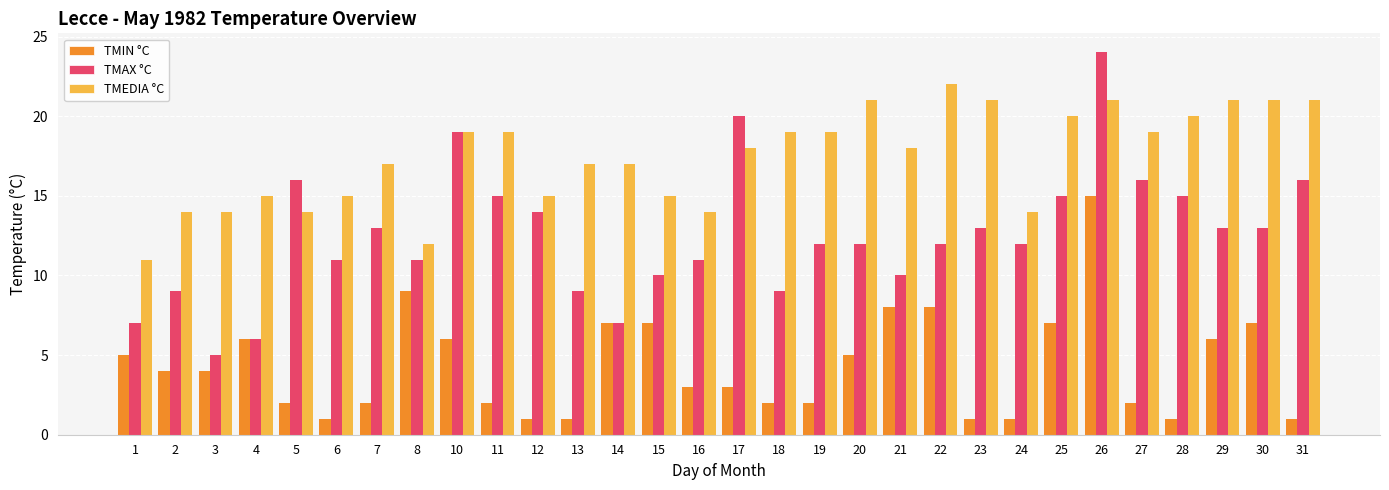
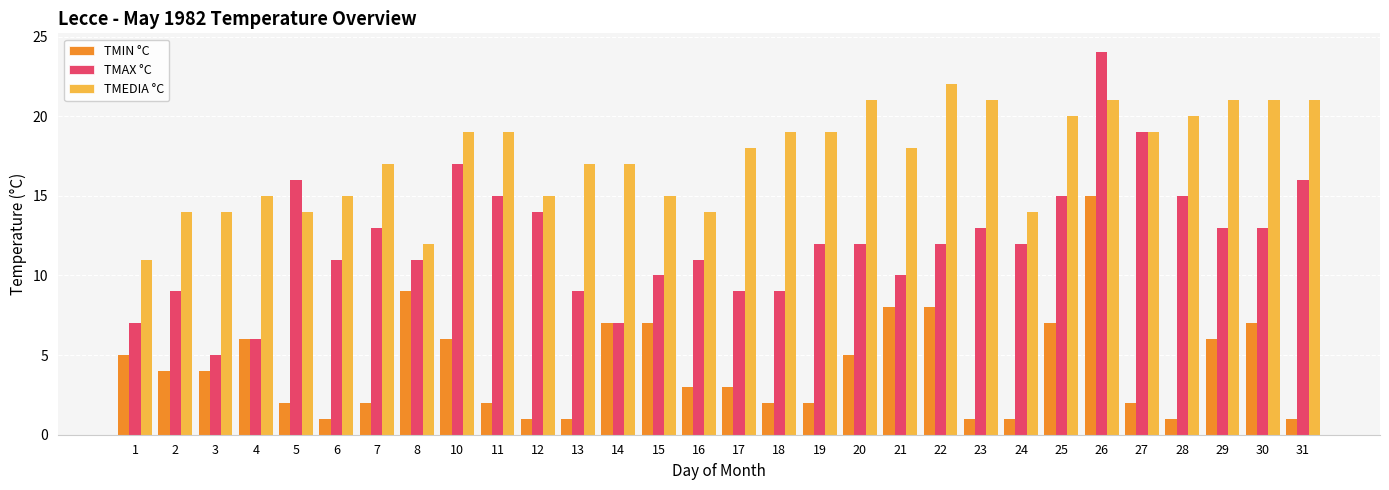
TMAX °C, 10: 19 -> 17
TMAX °C, 17: 20 -> 9
TMAX °C, 27: 16 -> 19
